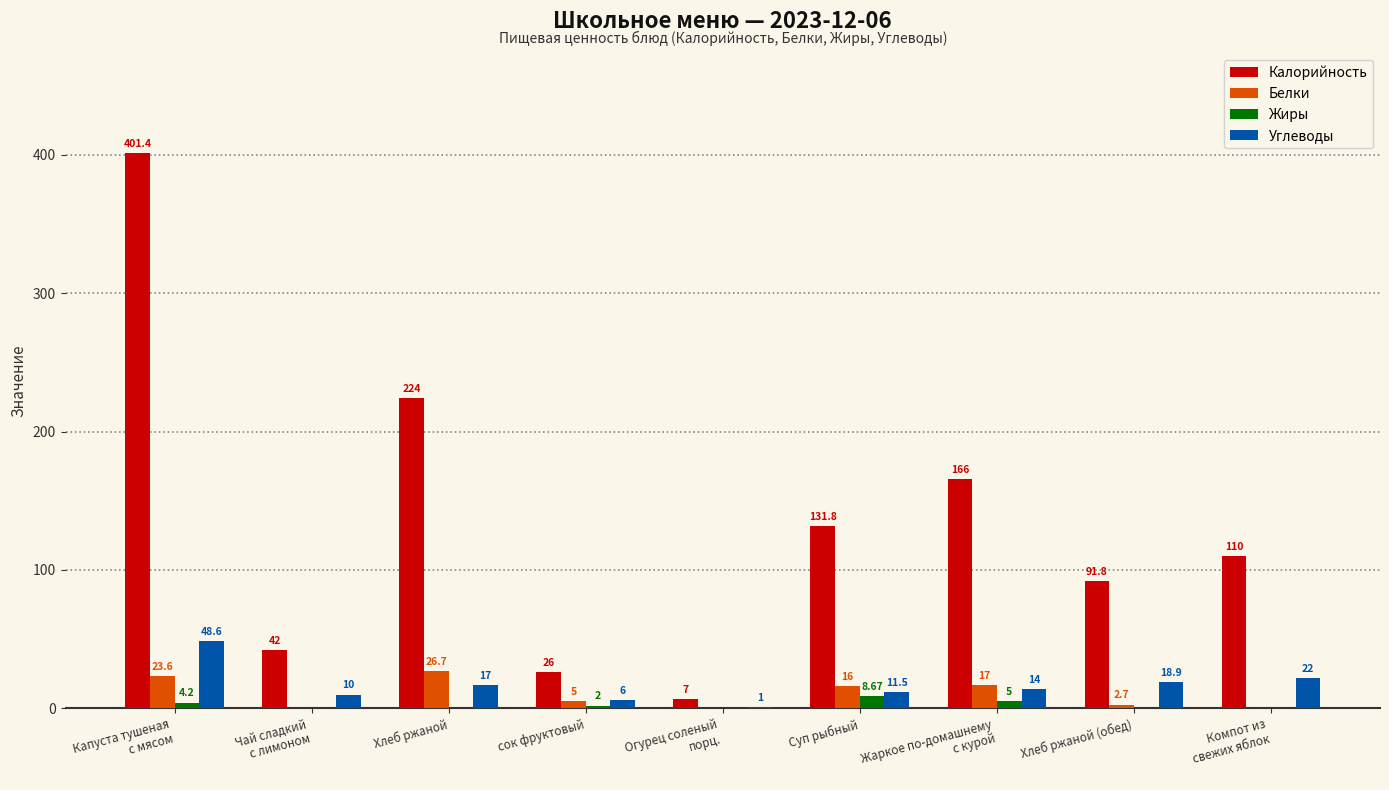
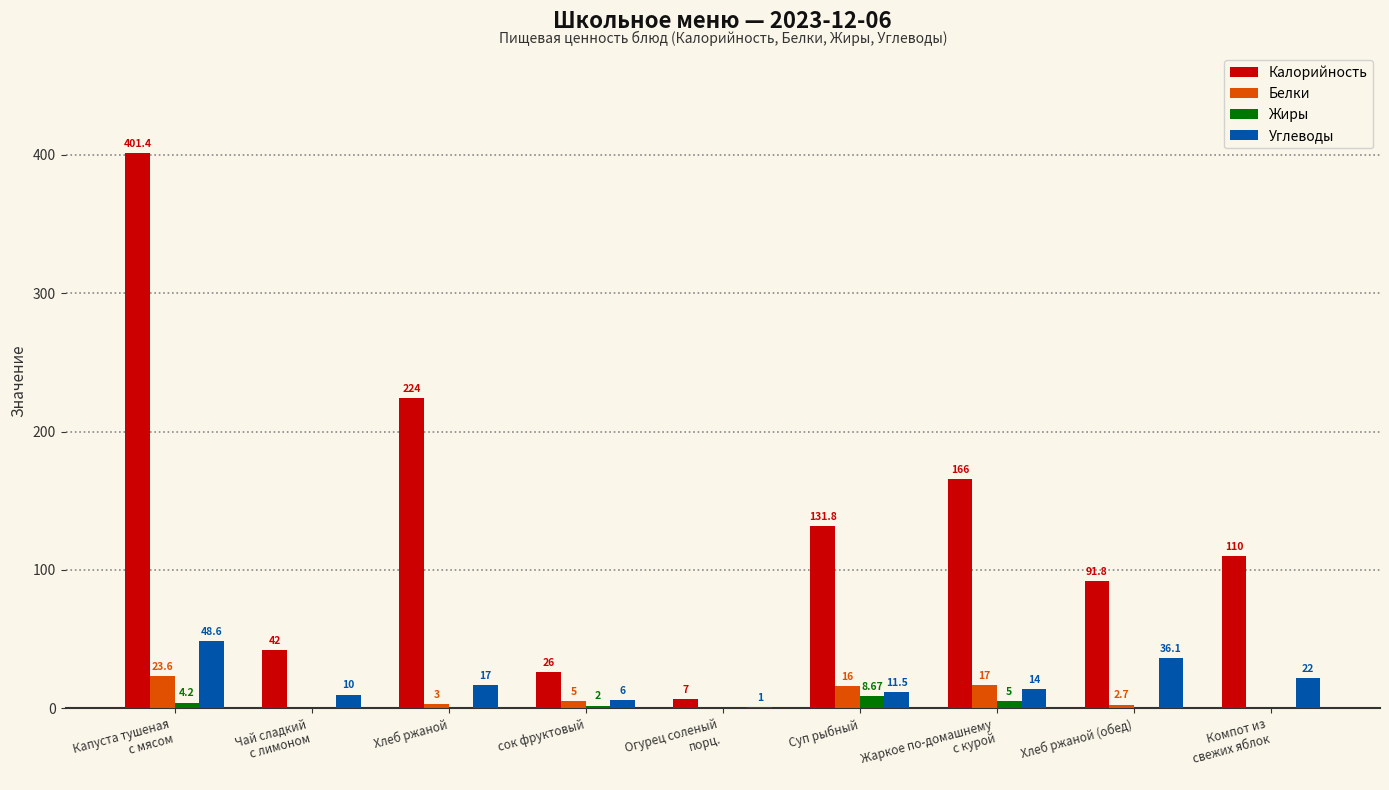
Белки, Хлеб ржаной: 26.7 -> 3
Углеводы, Хлеб ржаной (обед): 18.9 -> 36.1
